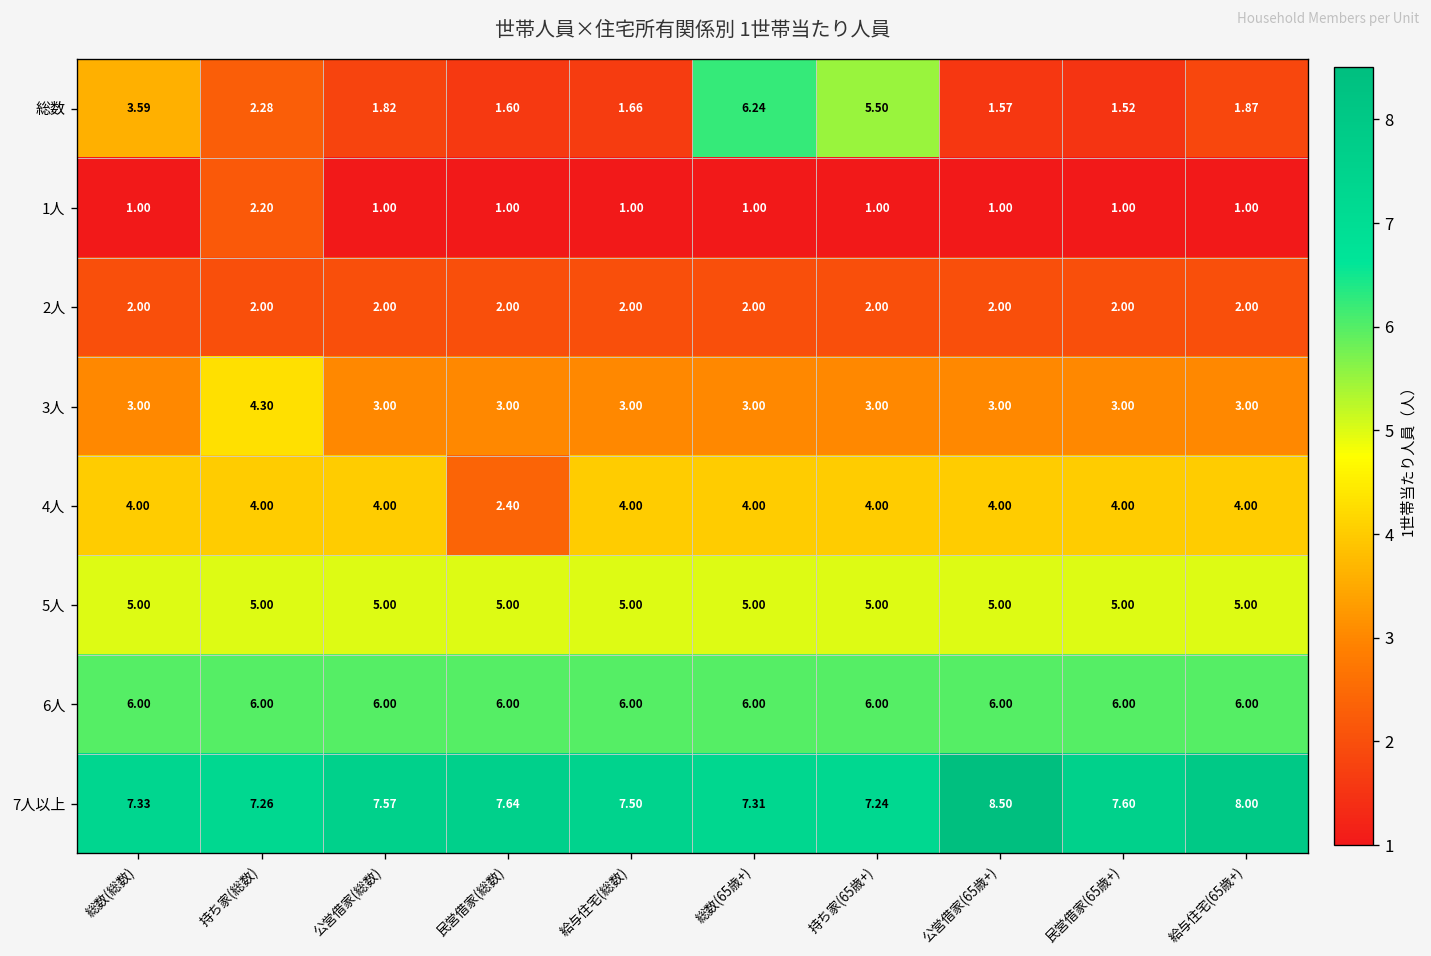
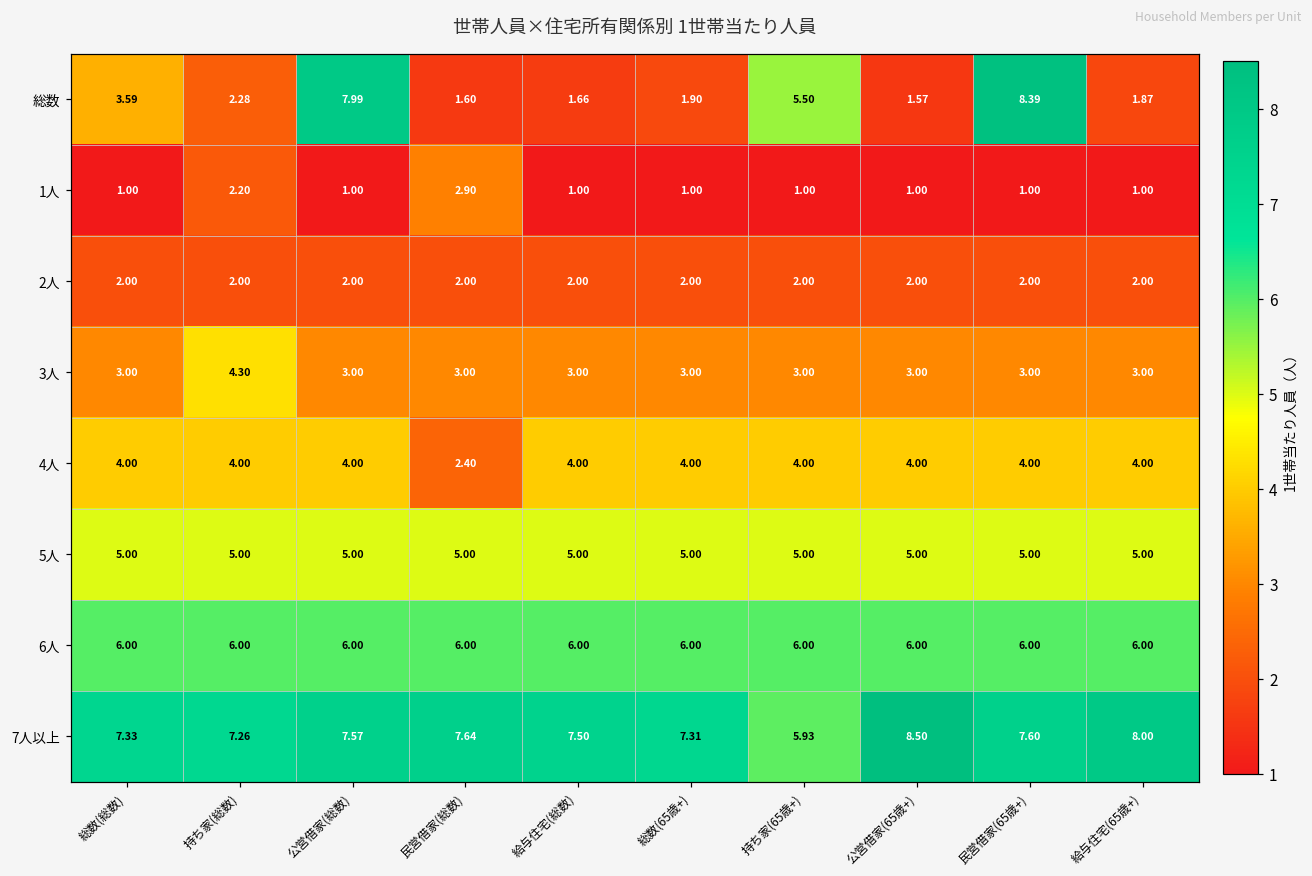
総数, 公営借家(総数): 1.82 -> 7.99
総数, 総数(65歳+): 6.24 -> 1.90
総数, 民営借家(65歳+): 1.52 -> 8.39
1人, 民営借家(総数): 1.00 -> 2.90
7人以上, 持ち家(65歳+): 7.24 -> 5.93
